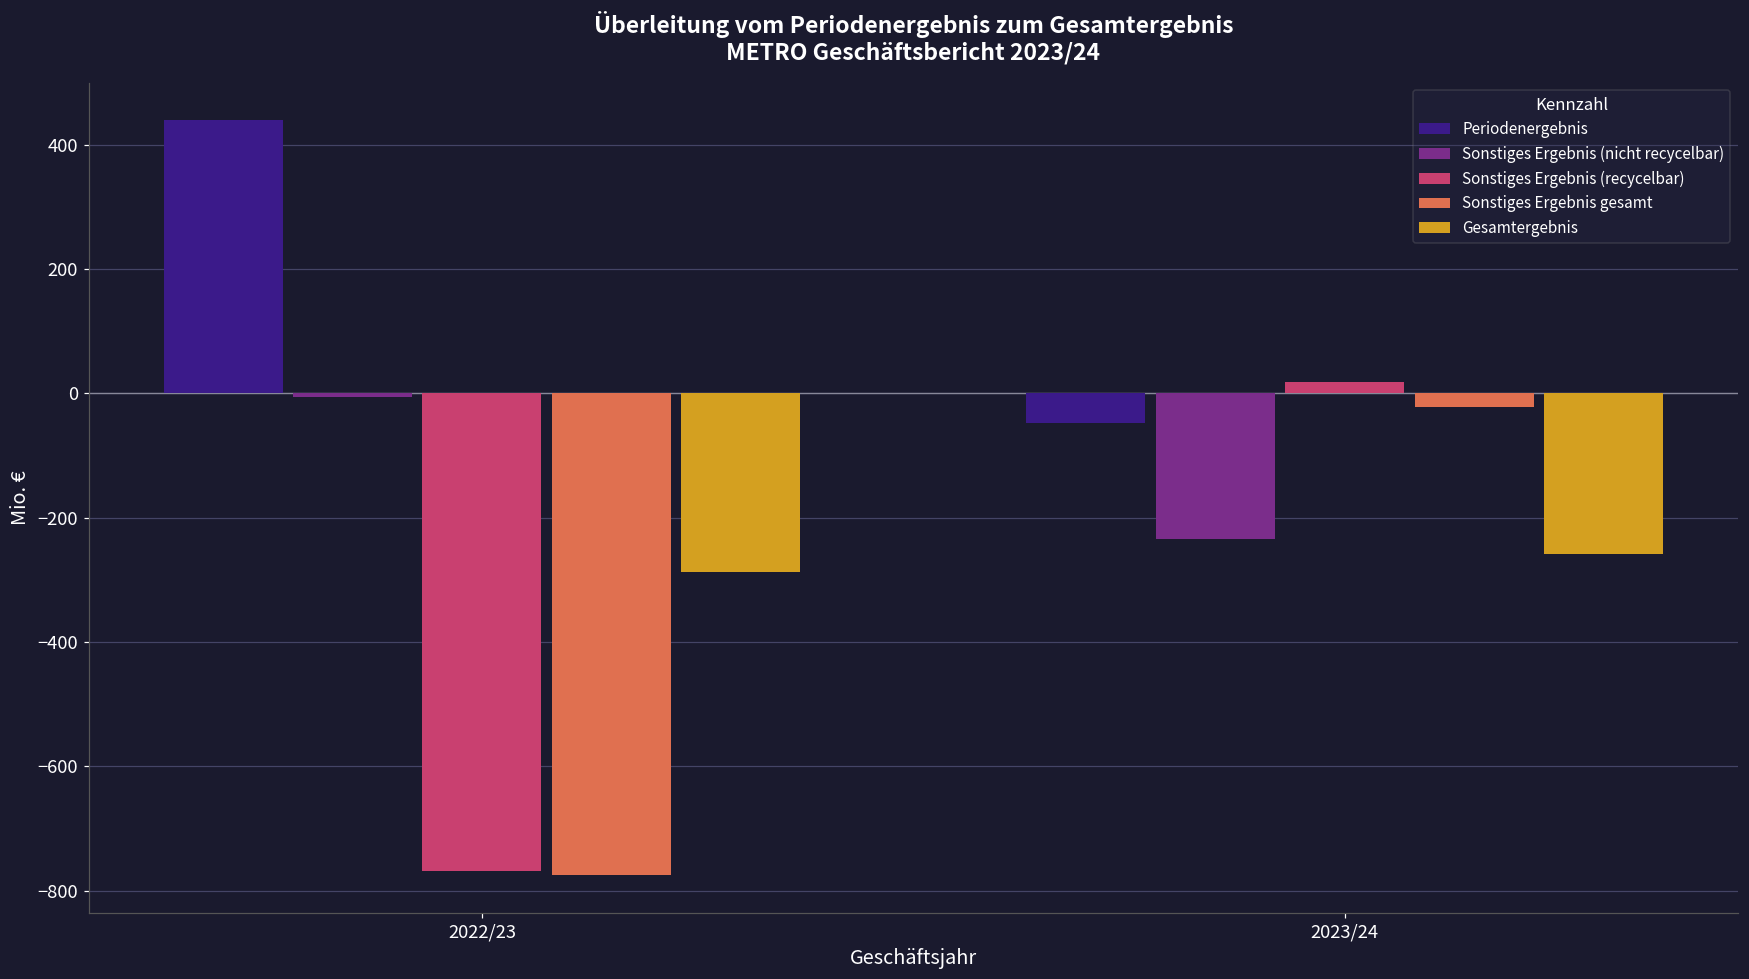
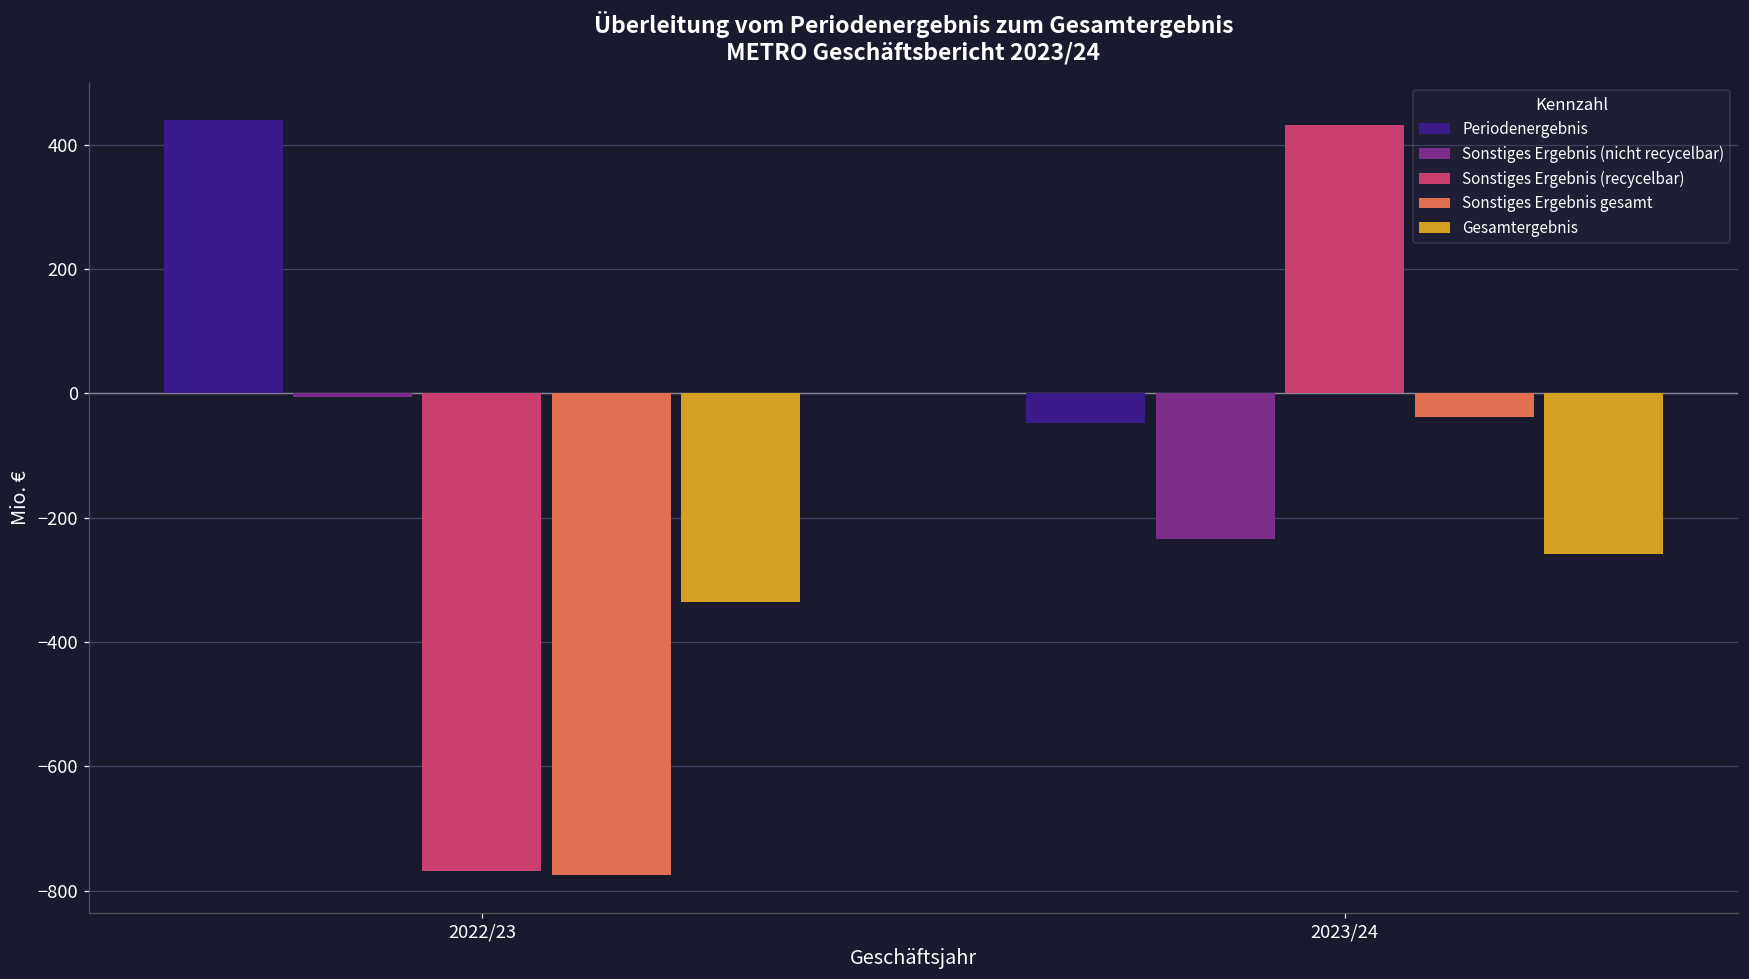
Gesamtergebnis, 2022/23: -290 -> -340
Sonstiges Ergebnis (recycelbar), 2023/24: 20 -> 430
Sonstiges Ergebnis gesamt, 2023/24: -20 -> -40
